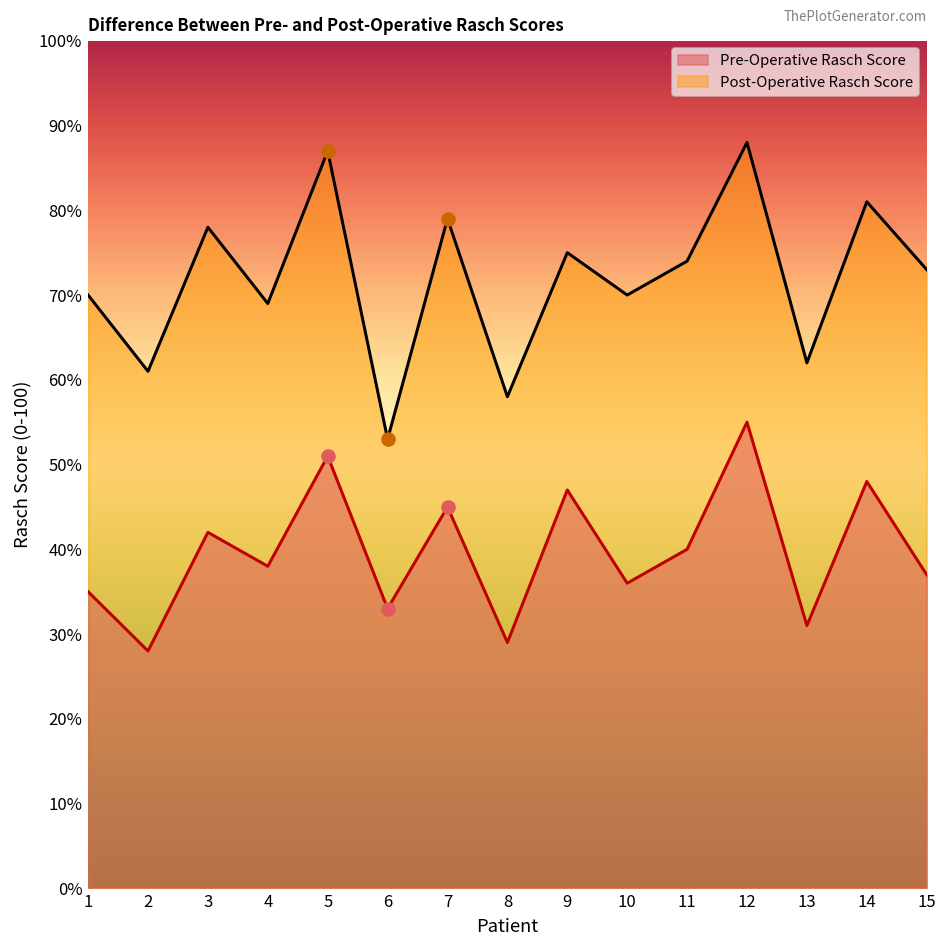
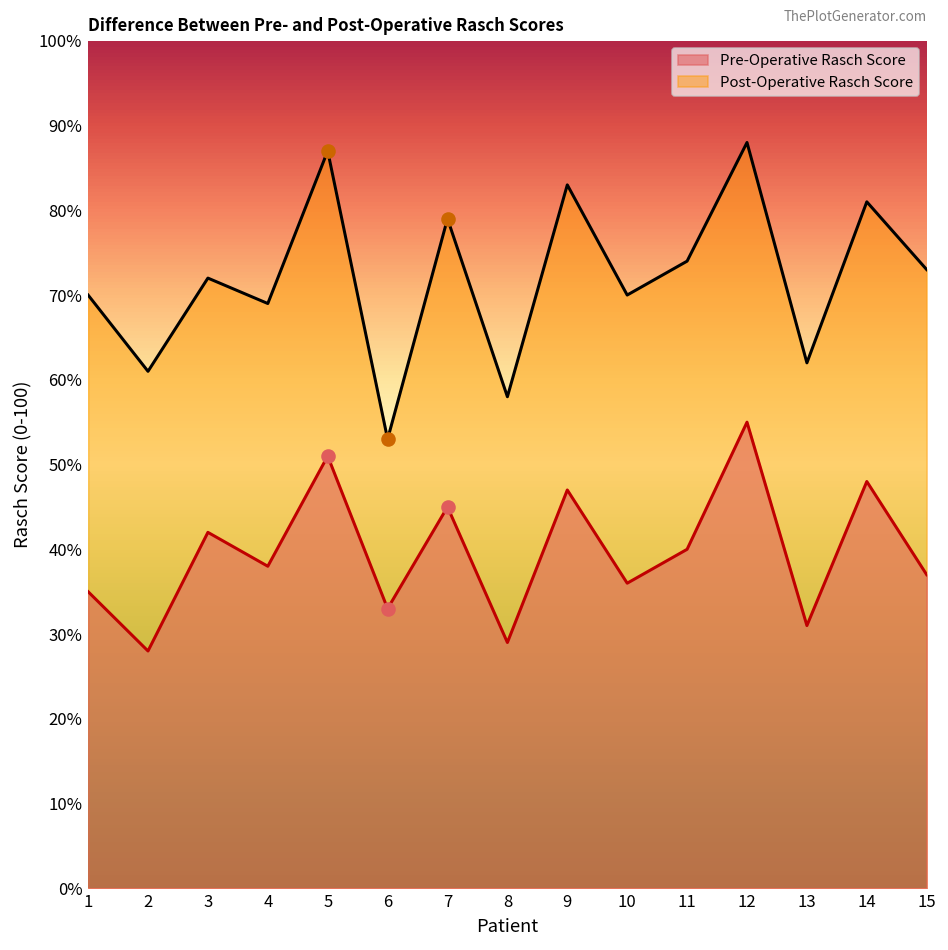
Post-Operative Rasch Score, 3: 78% -> 72%
Post-Operative Rasch Score, 9: 75% -> 83%
